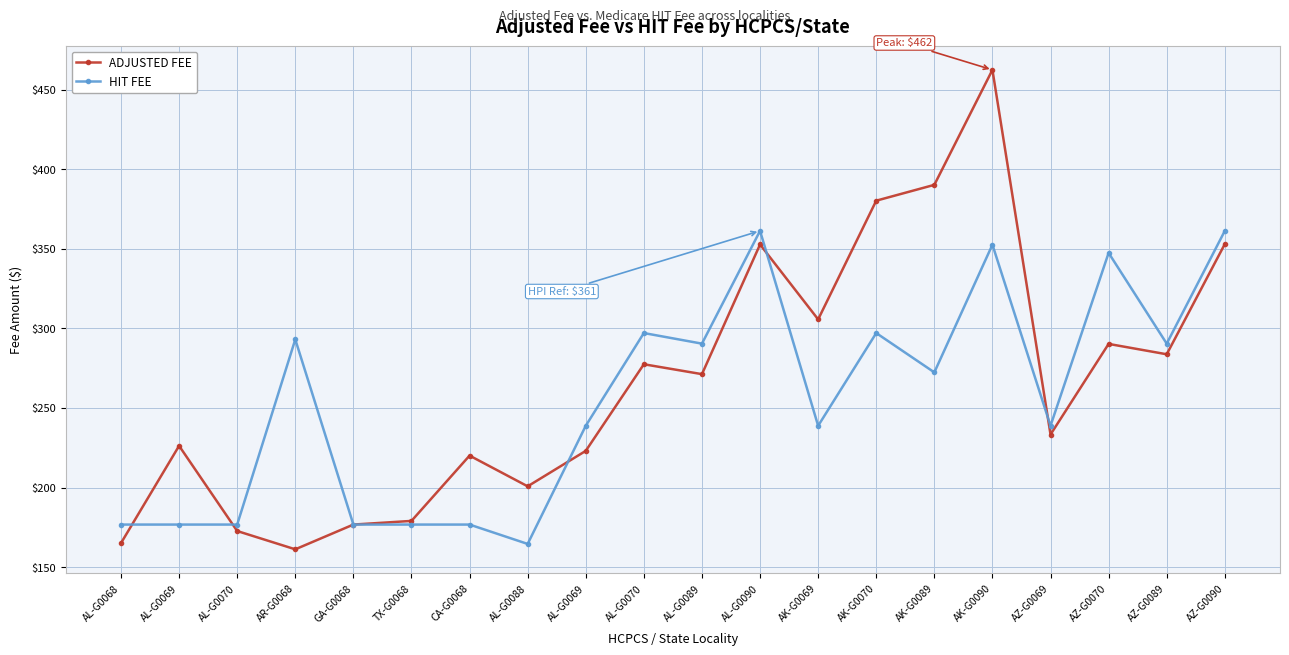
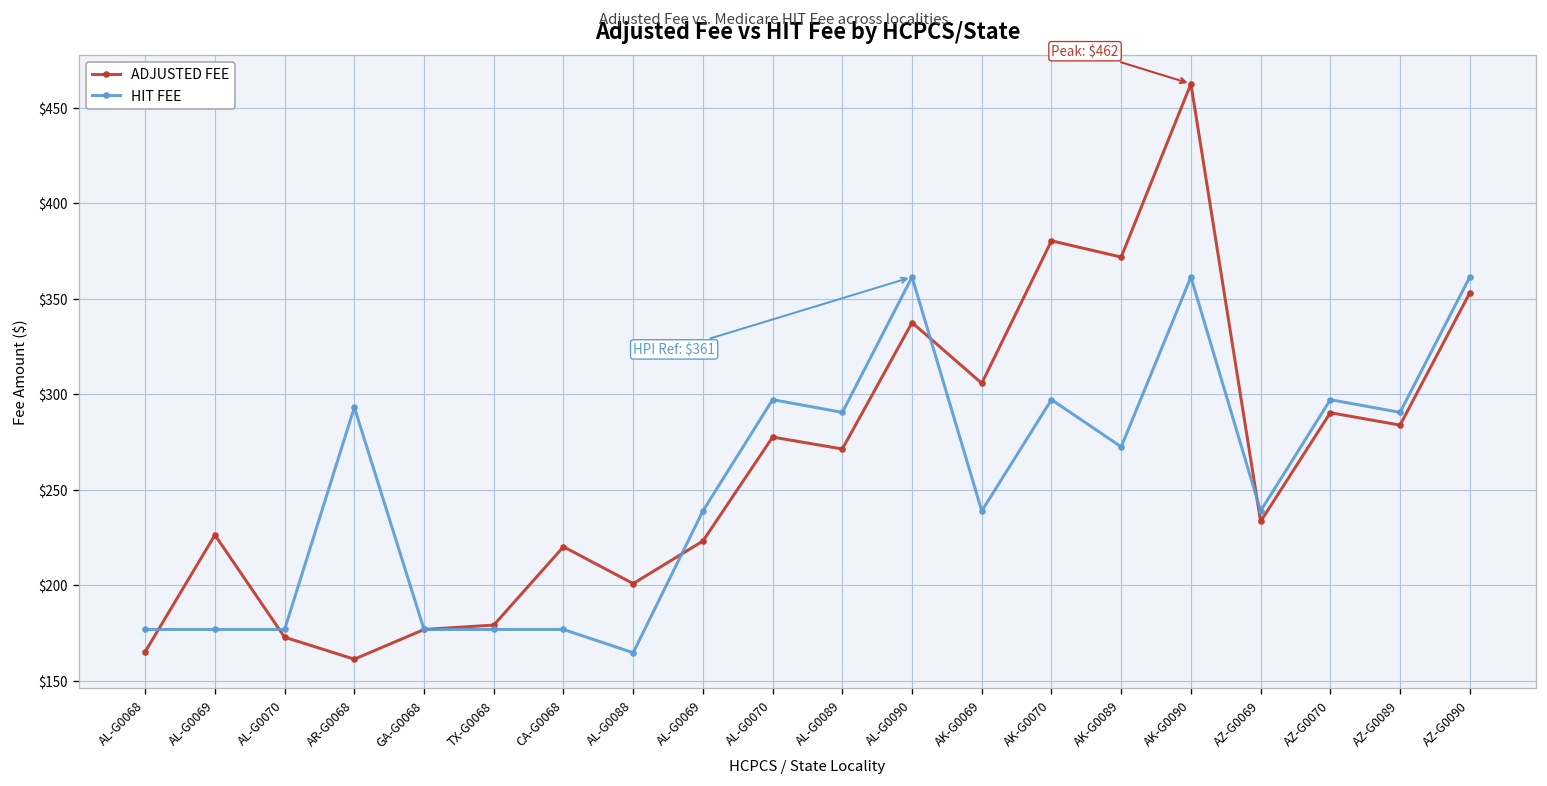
ADJUSTED FEE, AL-G0090: $353 -> $337
ADJUSTED FEE, AK-G0089: $390 -> $372
HIT FEE, AK-G0090: $353 -> $361
HIT FEE, AZ-G0070: $347 -> $297
